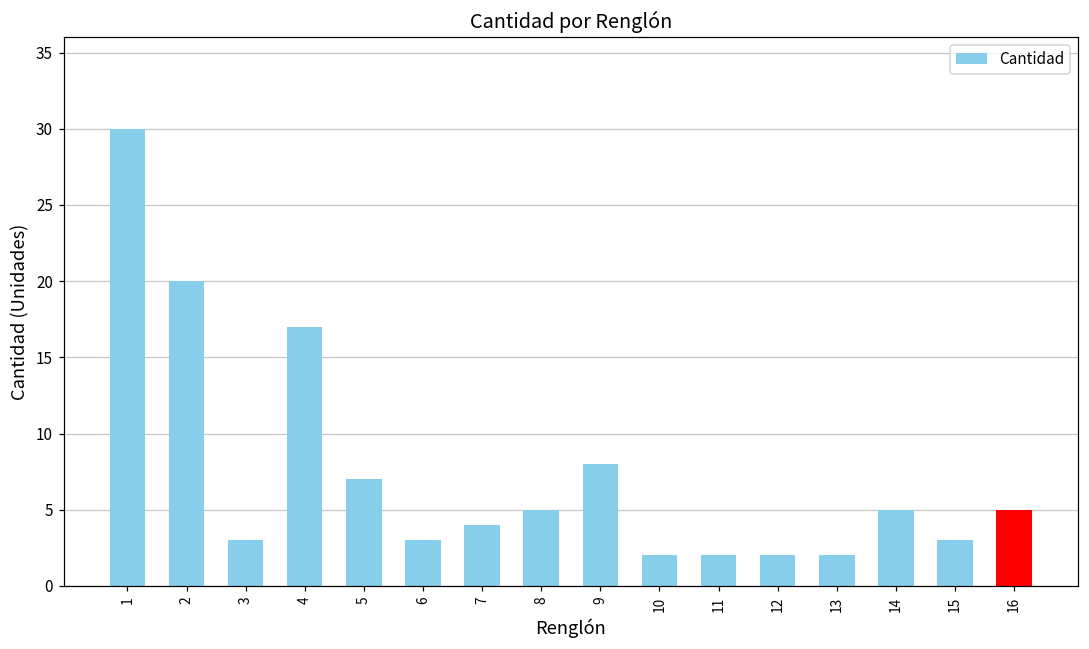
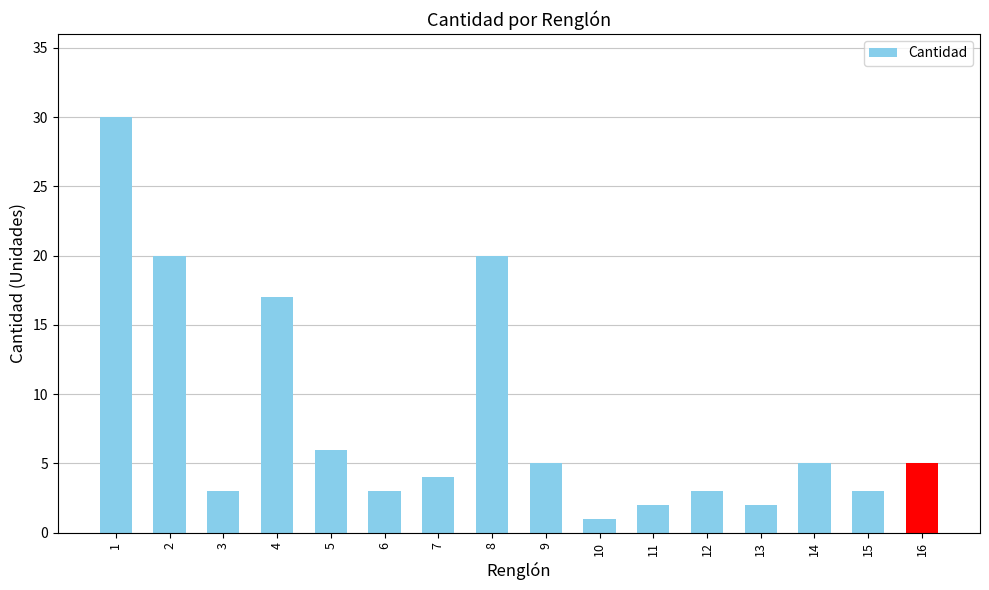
5: 7 -> 6
8: 5 -> 20
9: 8 -> 5
10: 2 -> 1
12: 2 -> 3
